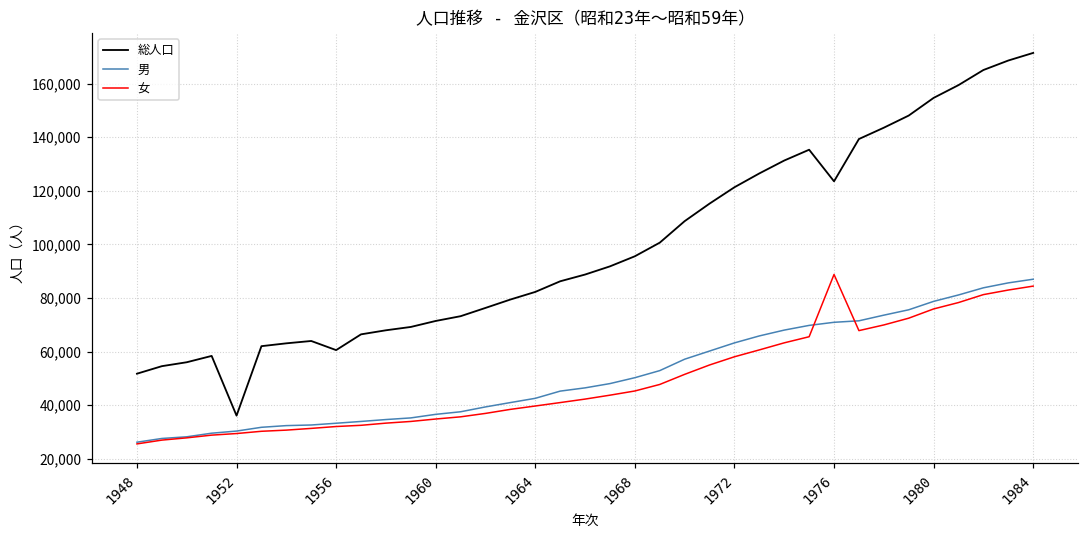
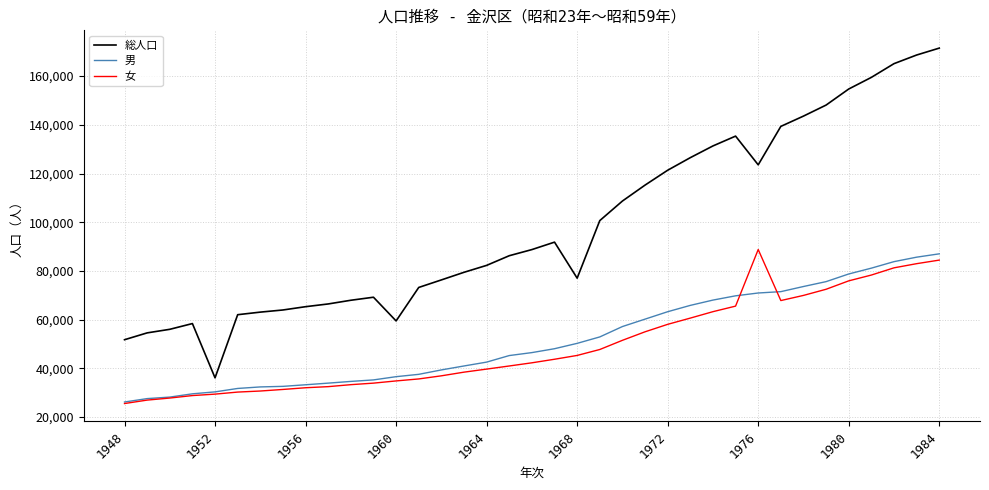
総人口, 1956: 61,000 -> 65,000
総人口, 1960: 71,000 -> 59,000
総人口, 1968: 96,000 -> 77,000
